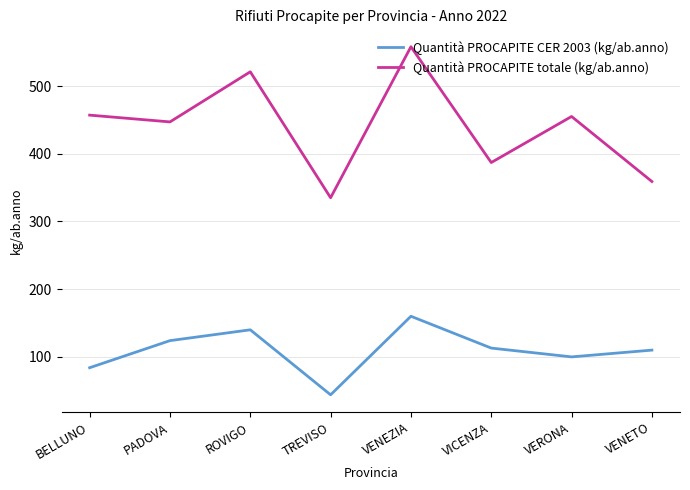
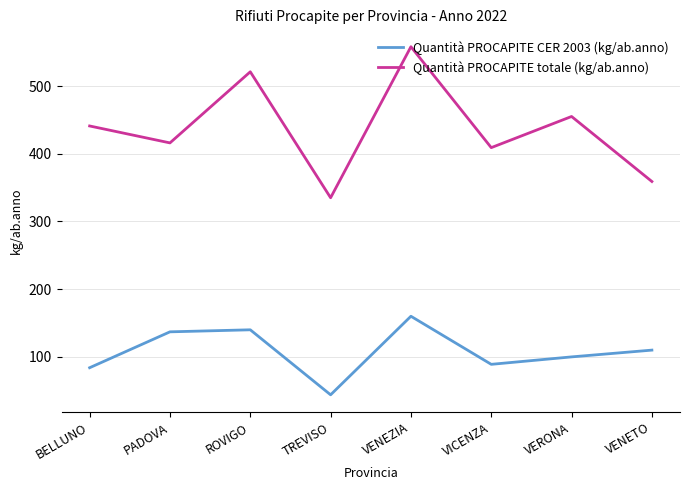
Quantità PROCAPITE totale (kg/ab.anno), BELLUNO: 460 -> 440
Quantità PROCAPITE CER 2003 (kg/ab.anno), PADOVA: 120 -> 140
Quantità PROCAPITE totale (kg/ab.anno), PADOVA: 450 -> 420
Quantità PROCAPITE CER 2003 (kg/ab.anno), VICENZA: 110 -> 90
Quantità PROCAPITE totale (kg/ab.anno), VICENZA: 390 -> 410
